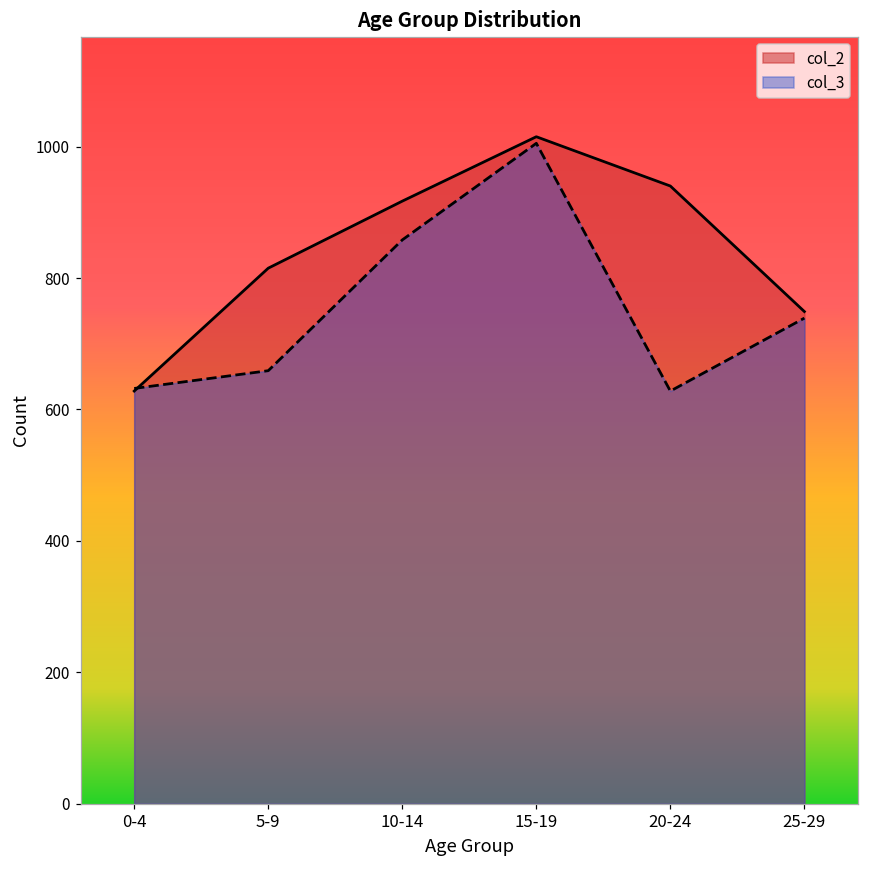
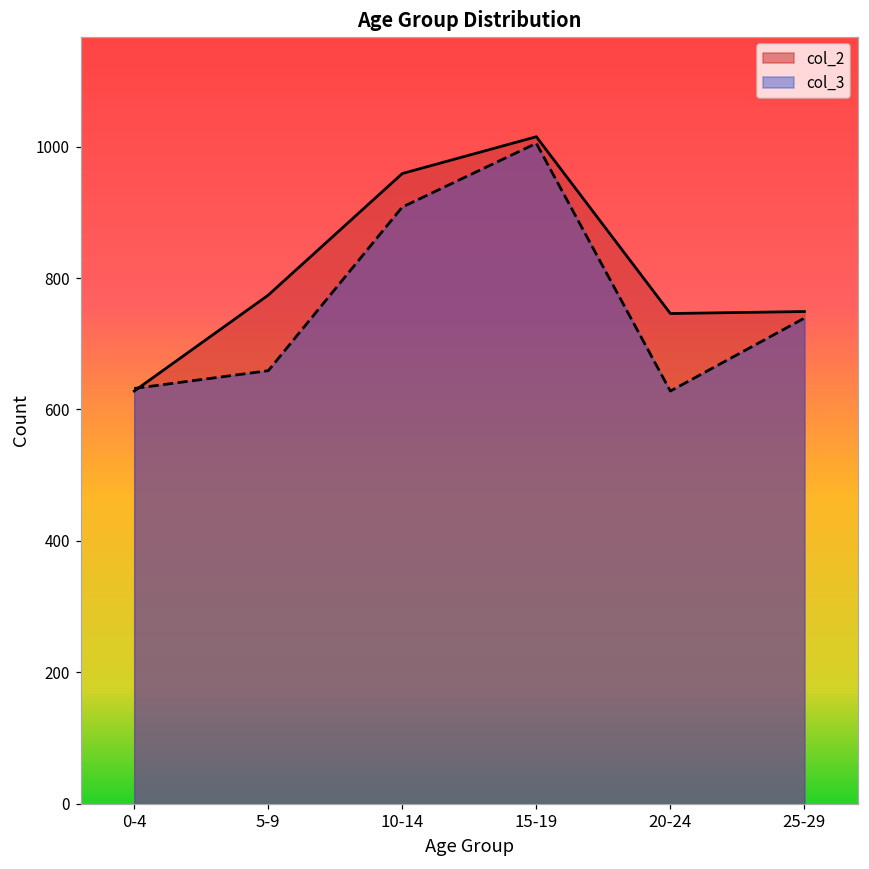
col_2, 5-9: 820 -> 770
col_2, 10-14: 920 -> 960
col_3, 10-14: 860 -> 910
col_2, 20-24: 940 -> 750
